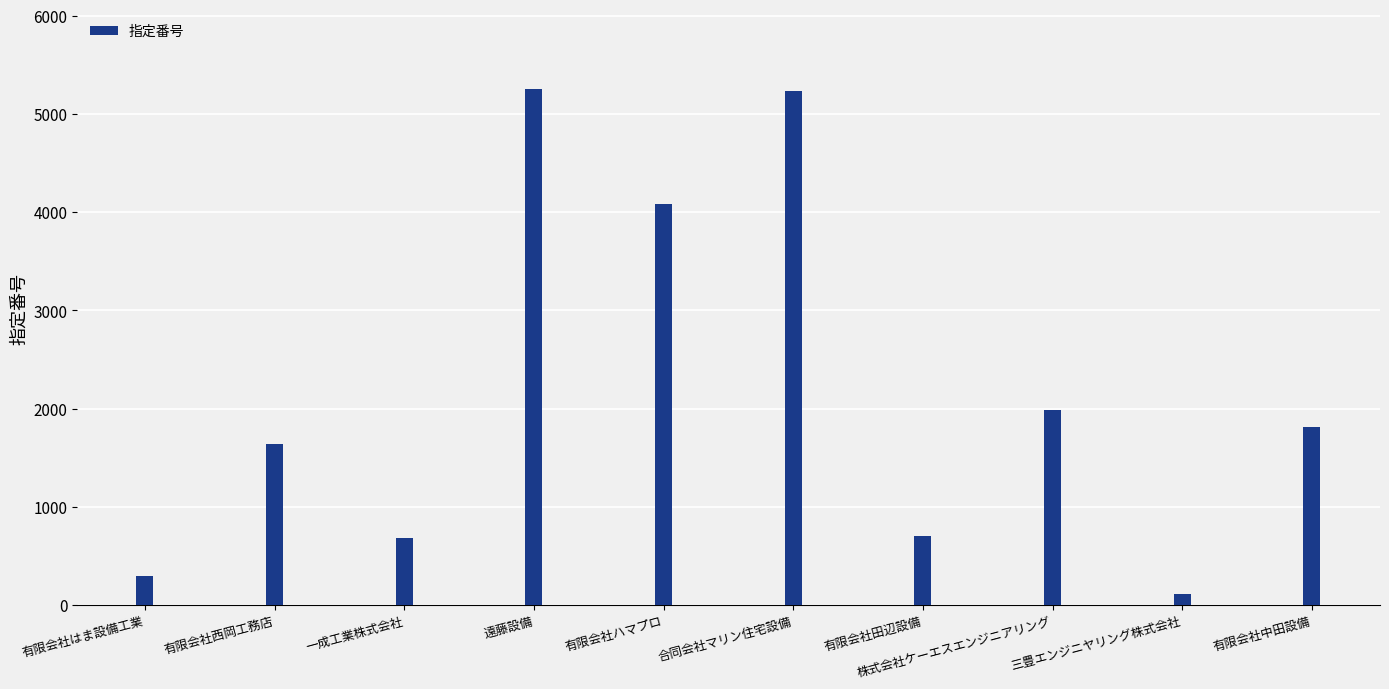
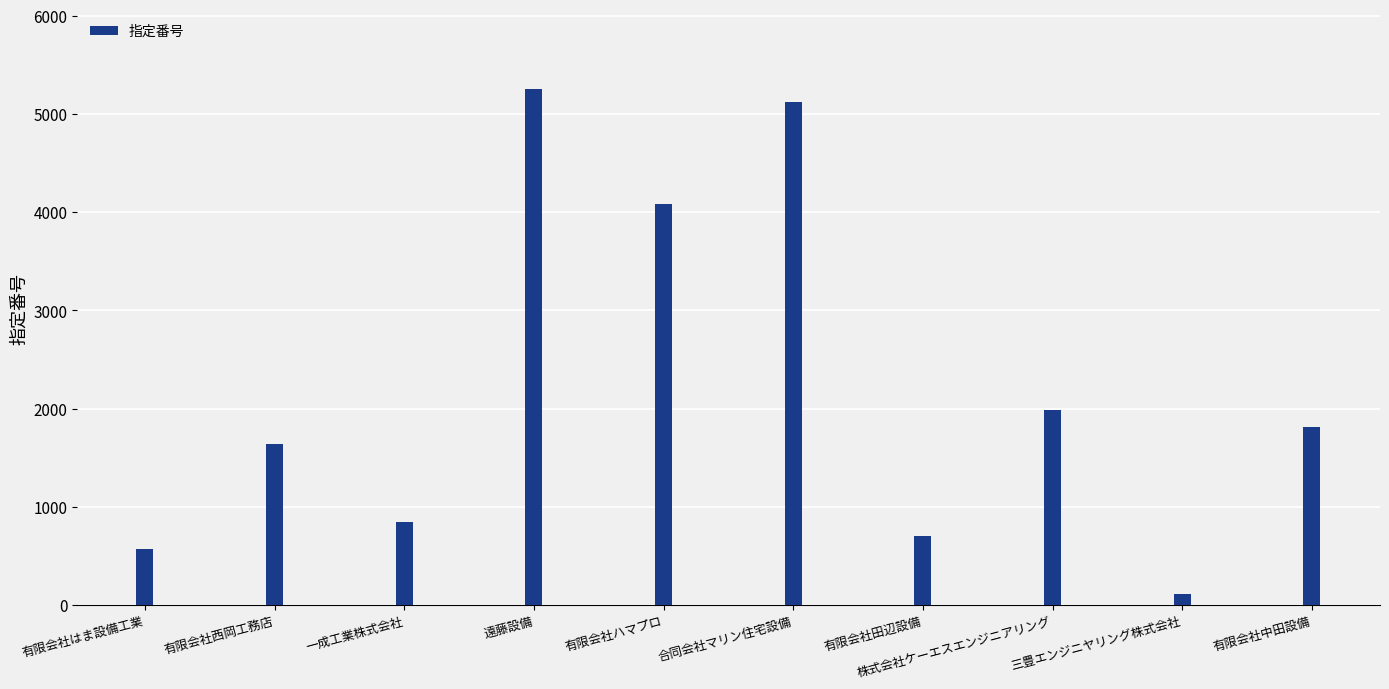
有限会社はま設備工業: 300 -> 600
一成工業株式会社: 700 -> 800
合同会社マリン住宅設備: 5200 -> 5100
